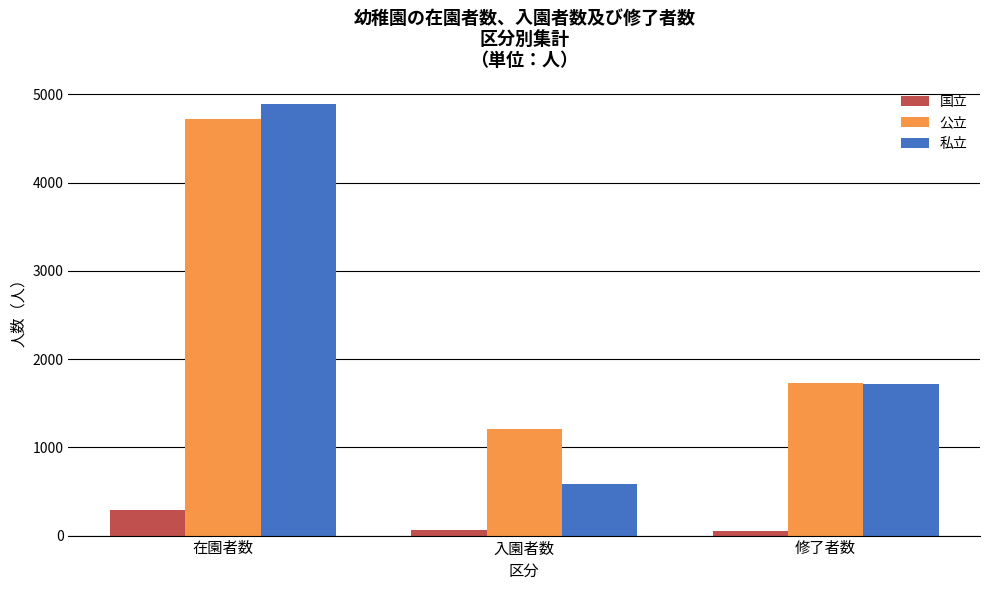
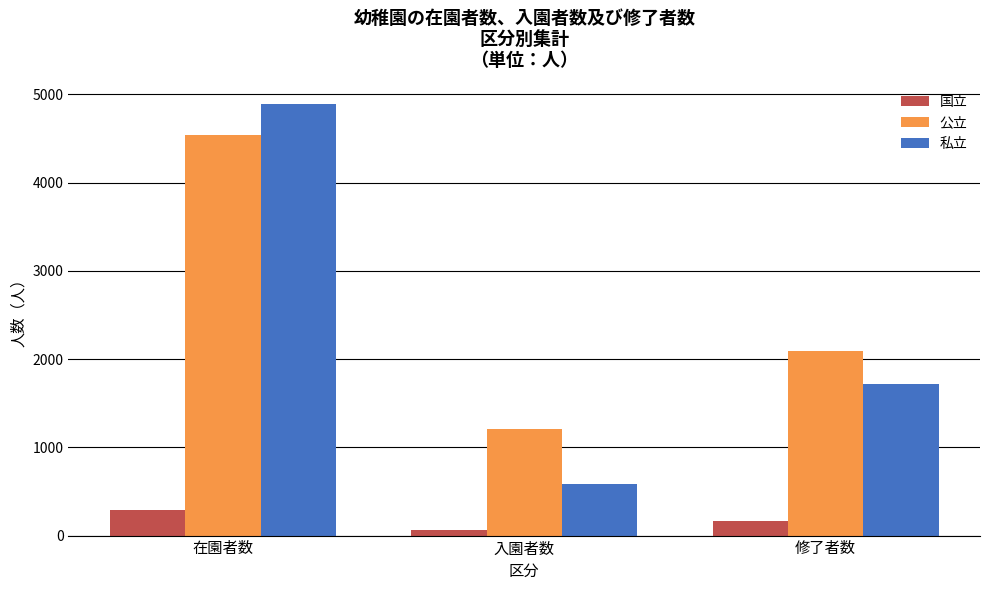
公立, 在園者数: 4700 -> 4500
国立, 修了者数: 100 -> 200
公立, 修了者数: 1700 -> 2100
